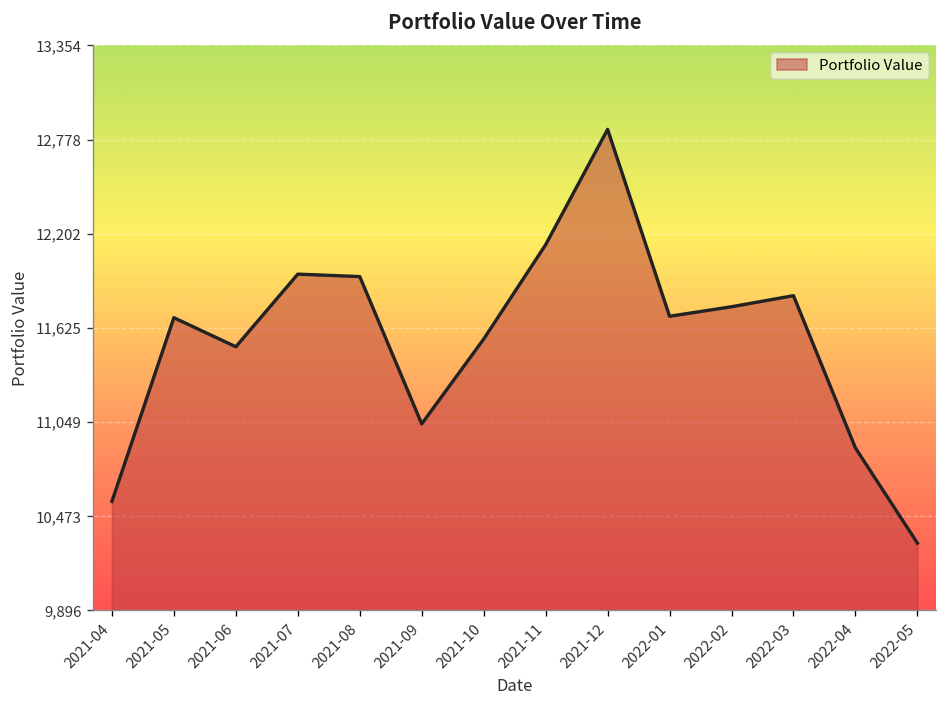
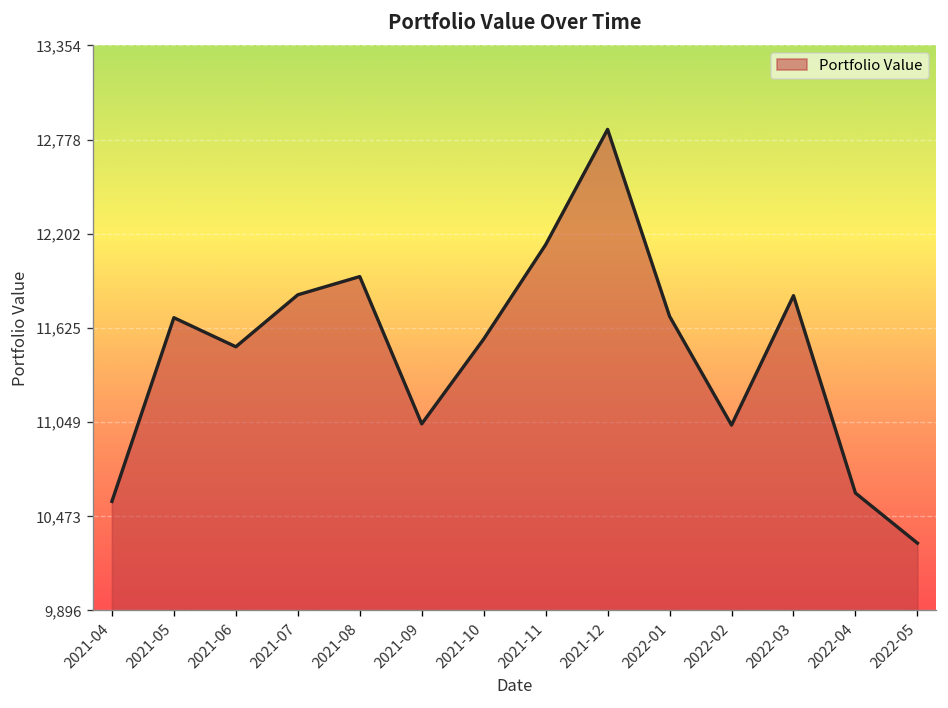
2021-07: 11,950 -> 11,830
2022-02: 11,760 -> 11,030
2022-04: 10,890 -> 10,620
